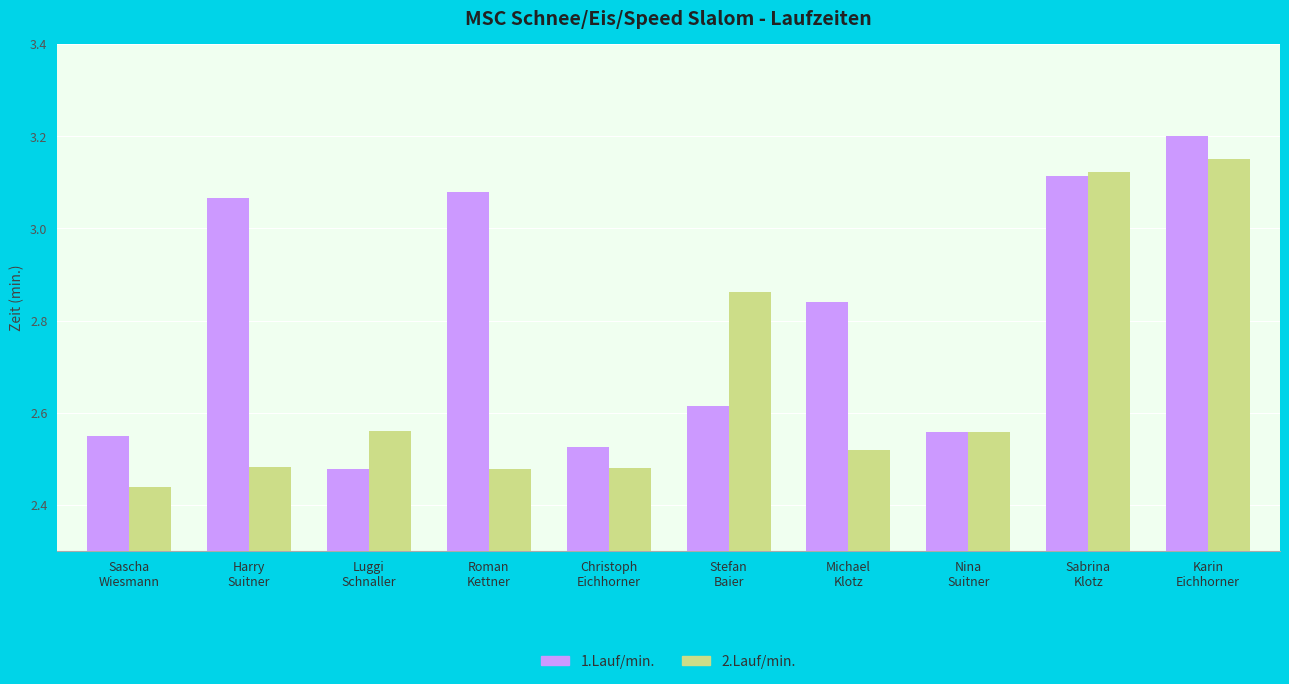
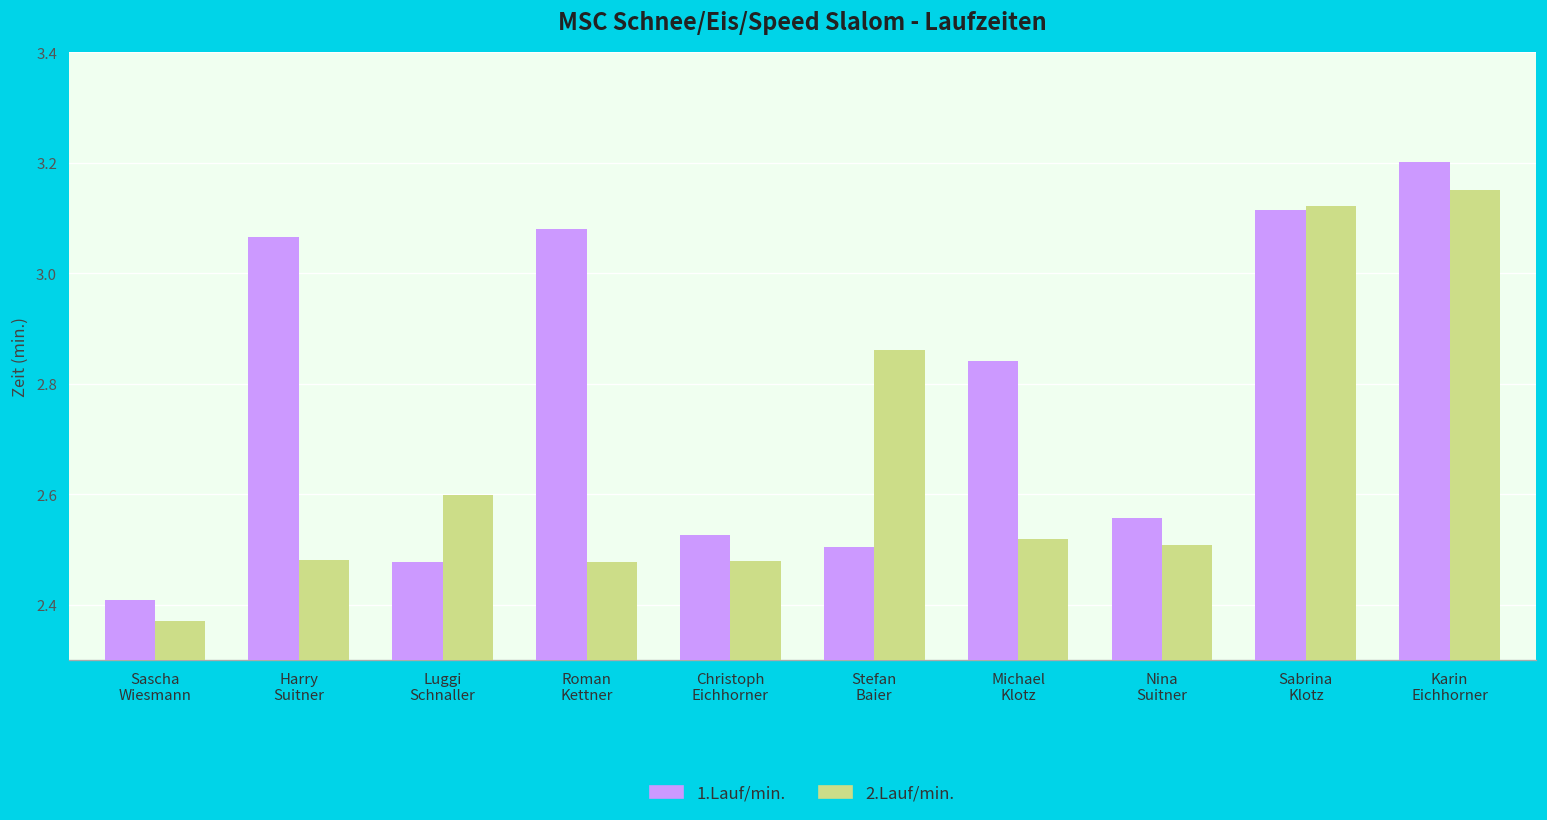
1.Lauf/min., Sascha Wiesmann: 2.55 -> 2.41
2.Lauf/min., Sascha Wiesmann: 2.44 -> 2.37
2.Lauf/min., Luggi Schnaller: 2.56 -> 2.60
1.Lauf/min., Stefan Baier: 2.61 -> 2.51
2.Lauf/min., Nina Suitner: 2.56 -> 2.51
